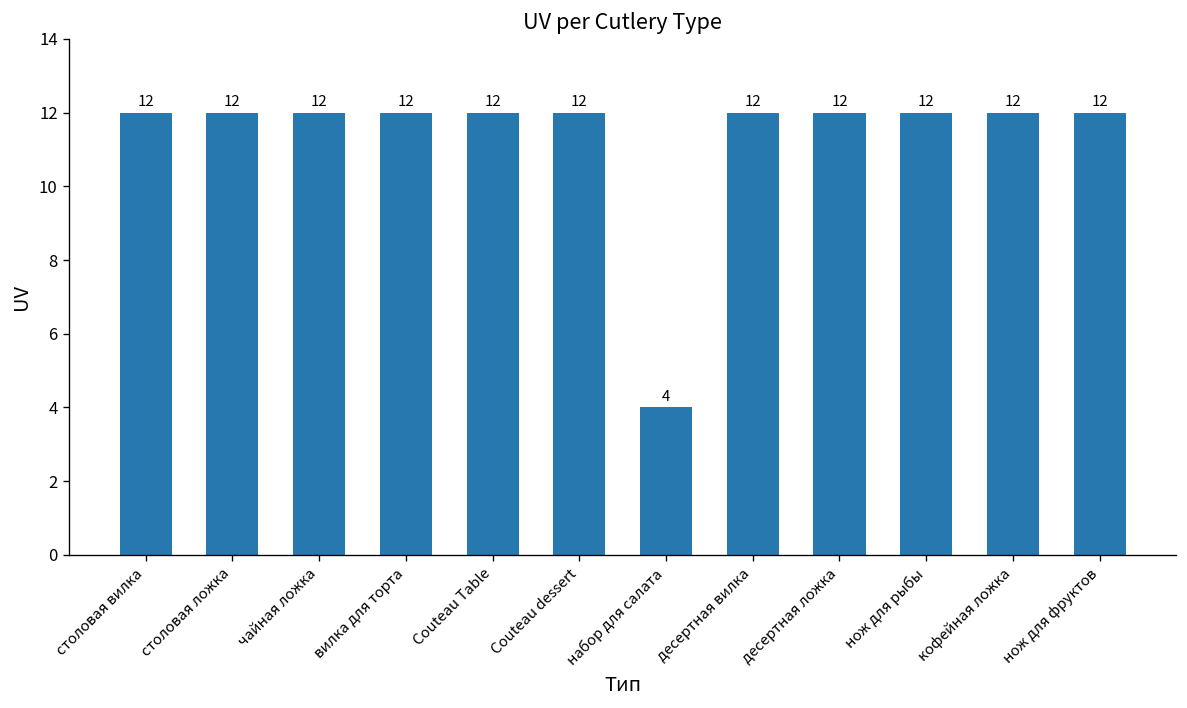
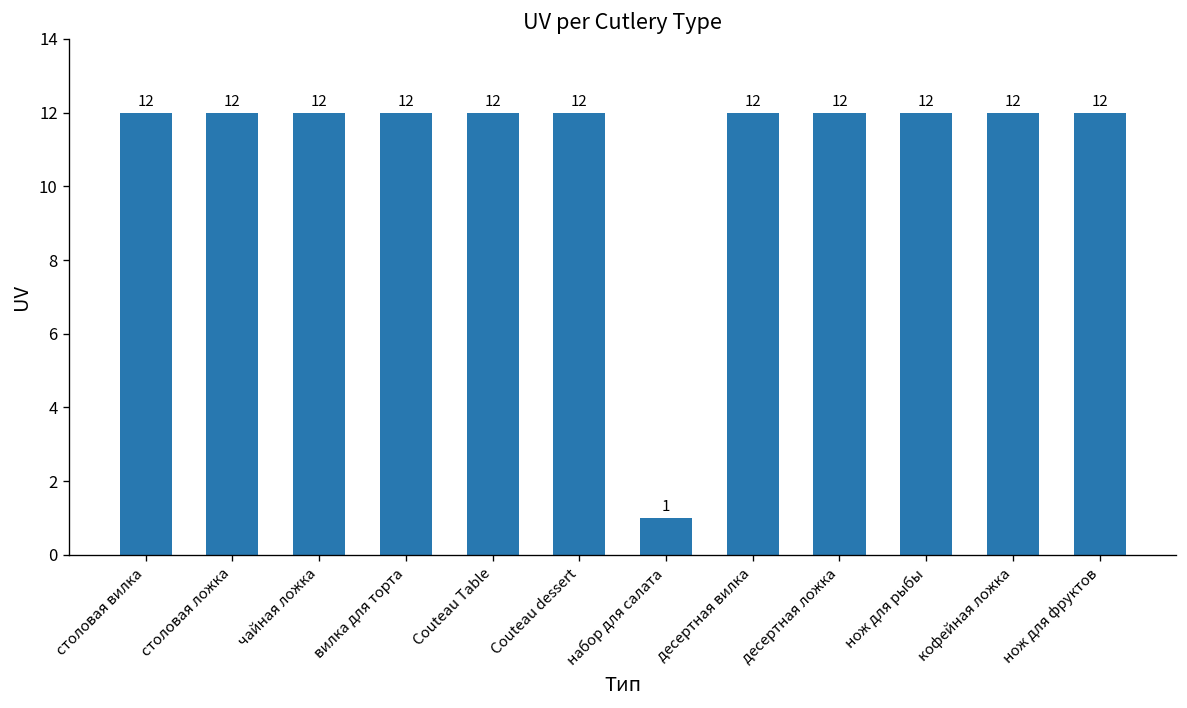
набор для салата: 4 -> 1
